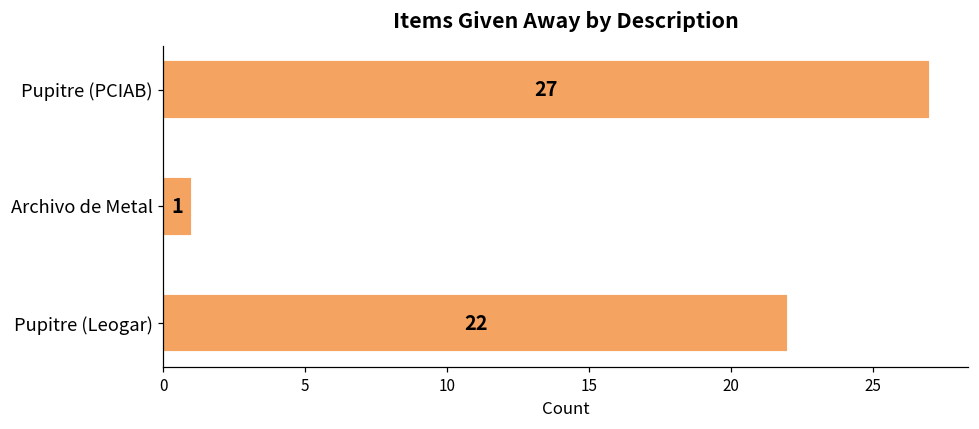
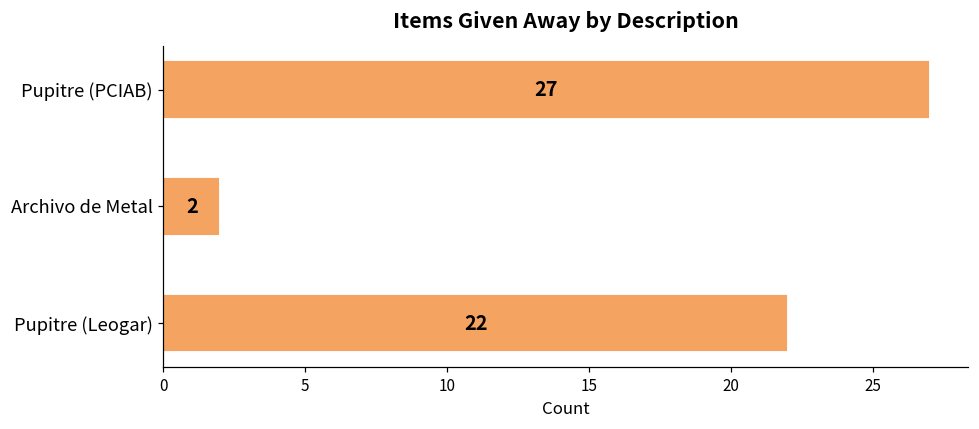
Archivo de Metal: 1 -> 2
